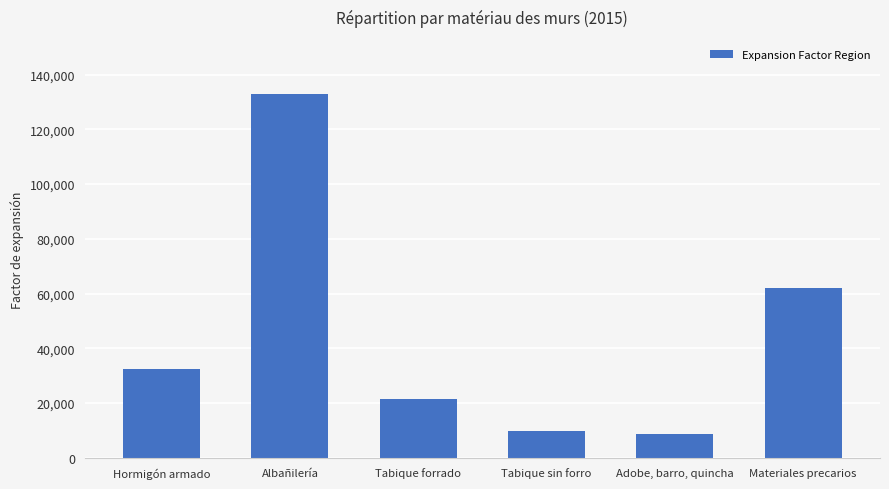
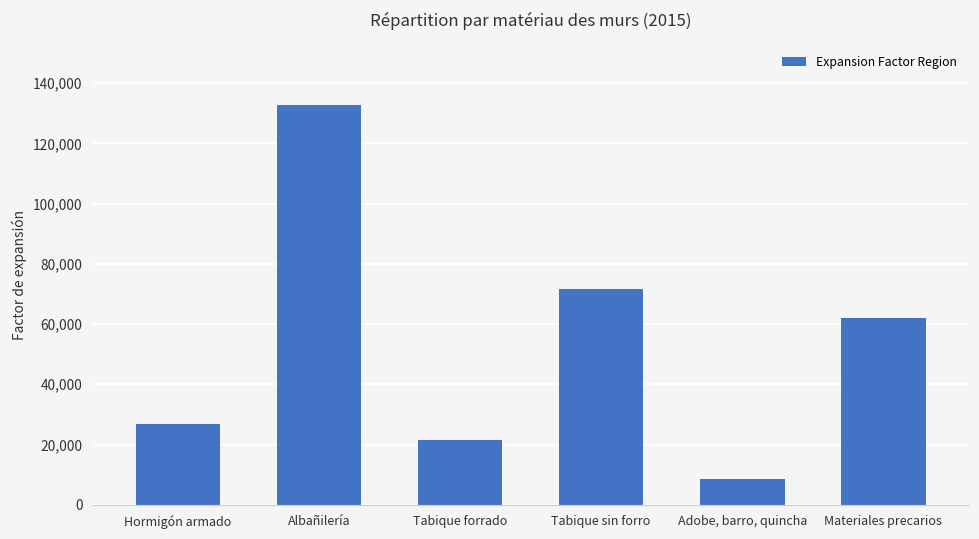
Hormigón armado: 32,000 -> 27,000
Tabique sin forro: 10,000 -> 72,000
